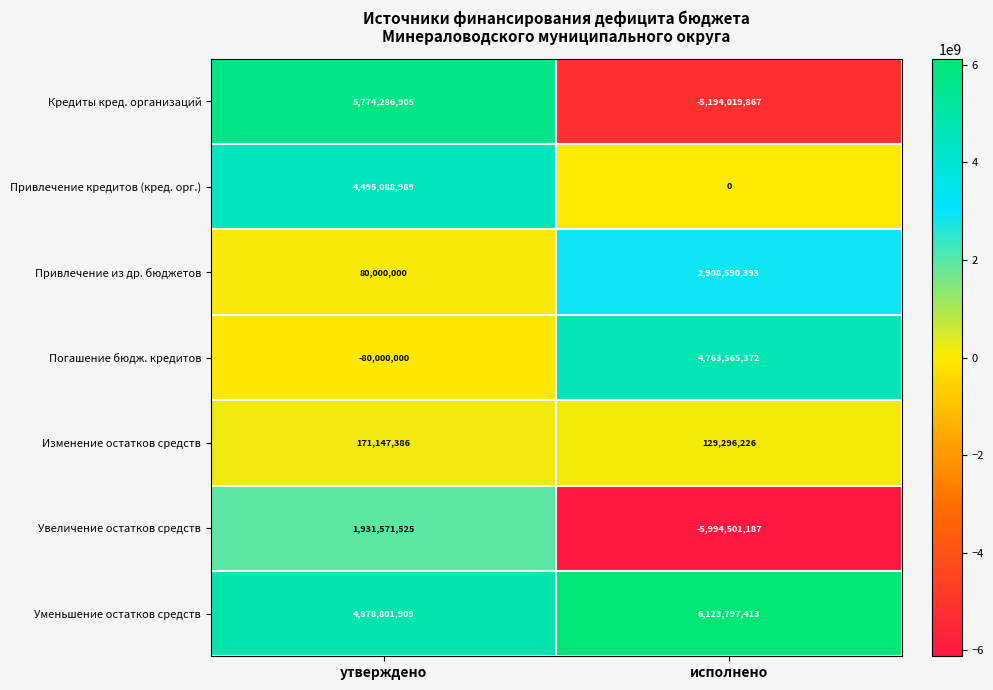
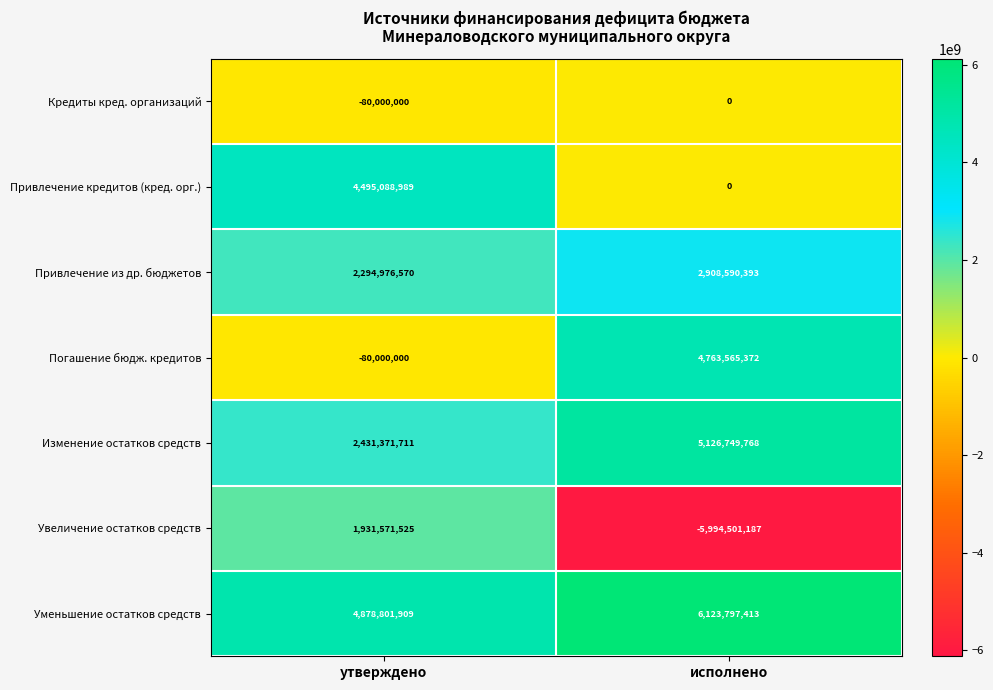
Кредиты кред. организаций, утверждено: 5,774,286,905 -> -80,000,000
Кредиты кред. организаций, исполнено: -5,194,019,867 -> 0
Привлечение из др. бюджетов, утверждено: 80,000,000 -> 2,294,976,570
Изменение остатков средств, утверждено: 171,147,386 -> 2,431,371,711
Изменение остатков средств, исполнено: 129,296,226 -> 5,126,749,768
